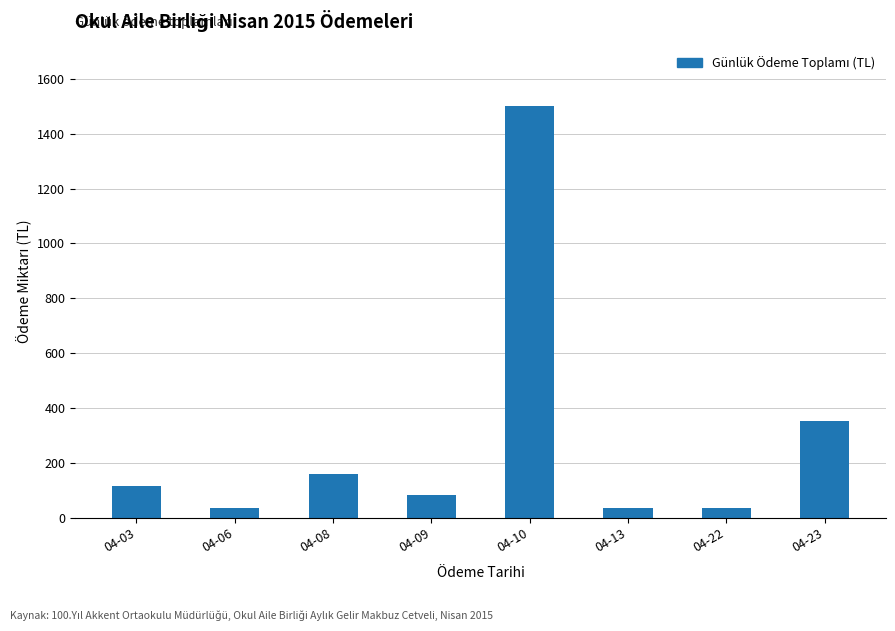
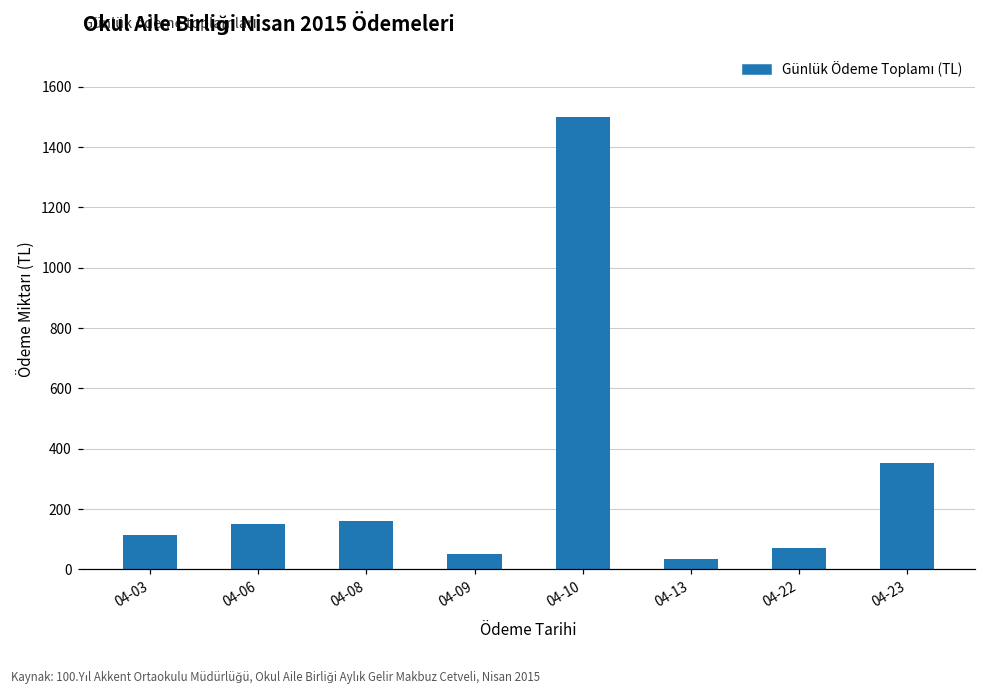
04-06: 40 -> 150
04-09: 80 -> 50
04-22: 40 -> 70
